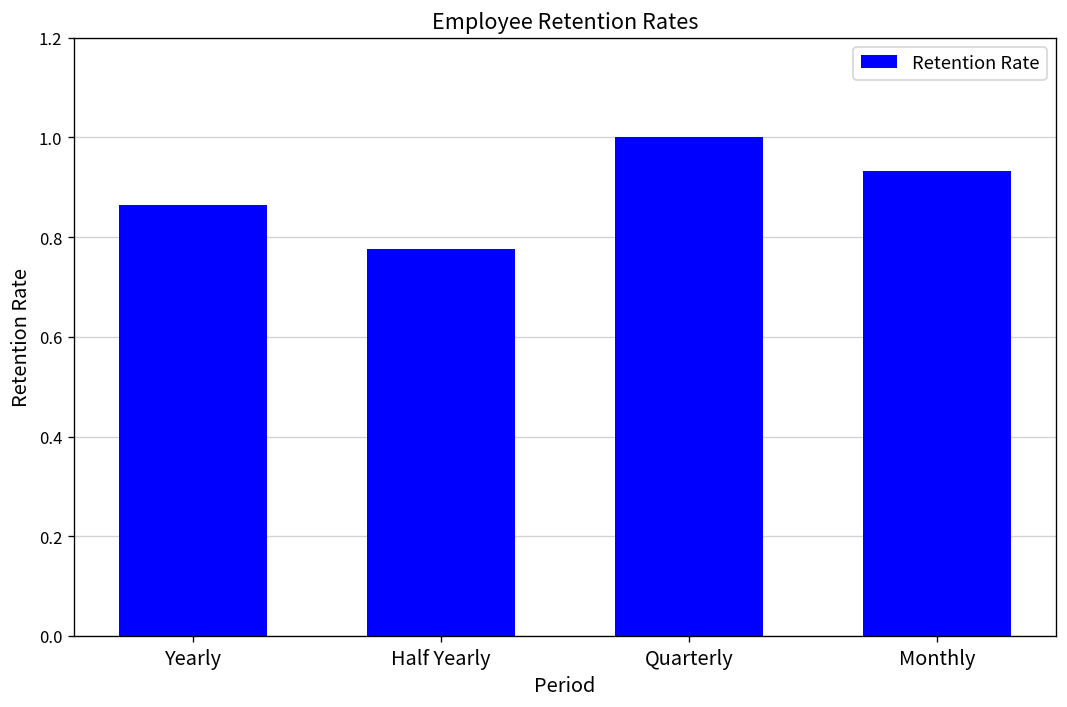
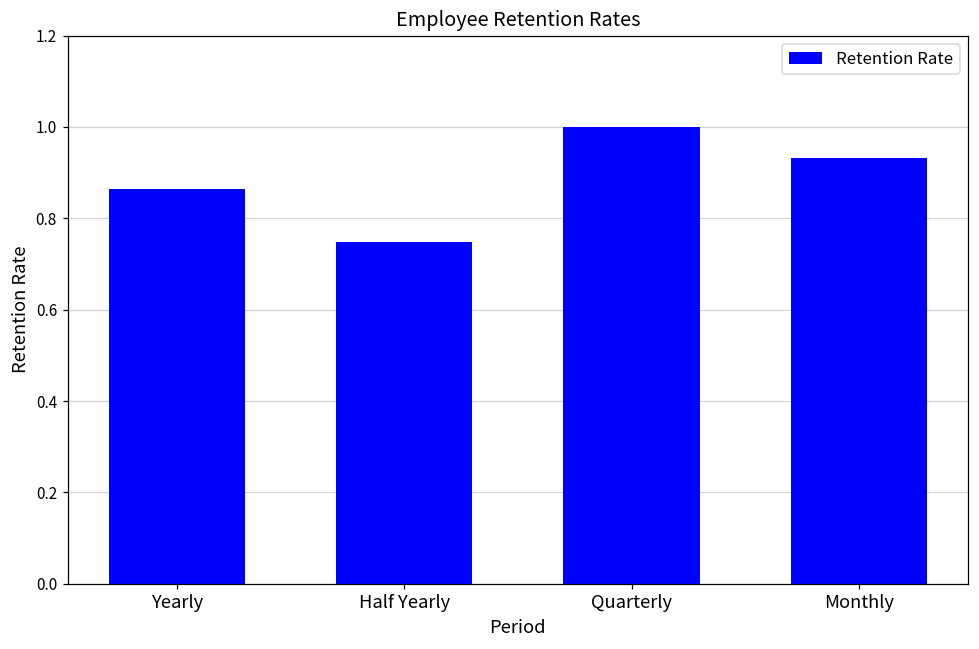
Half Yearly: 0.78 -> 0.75
